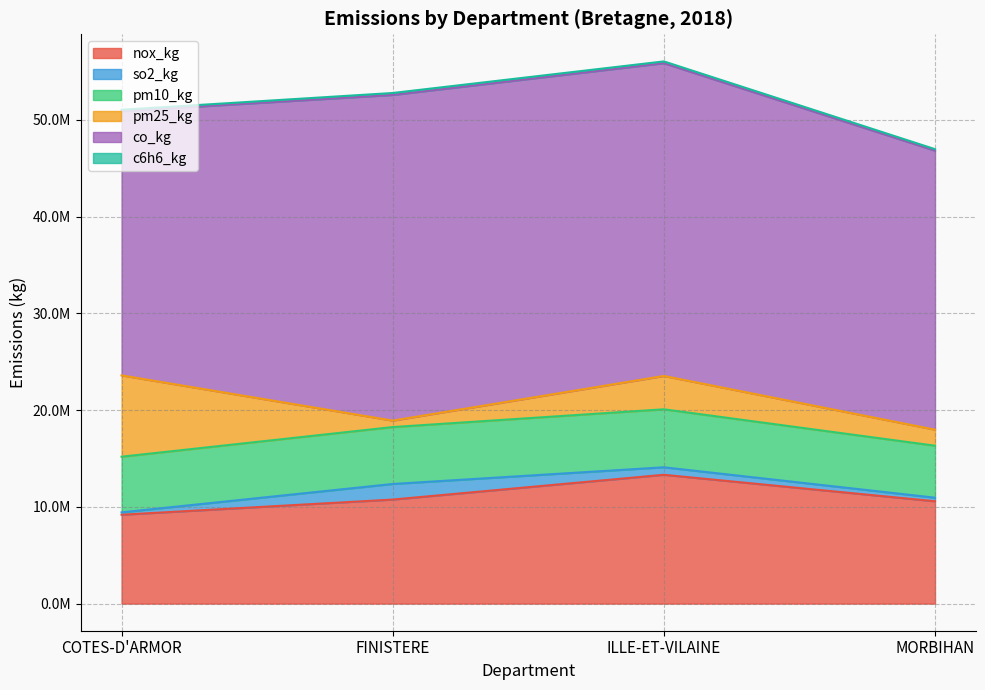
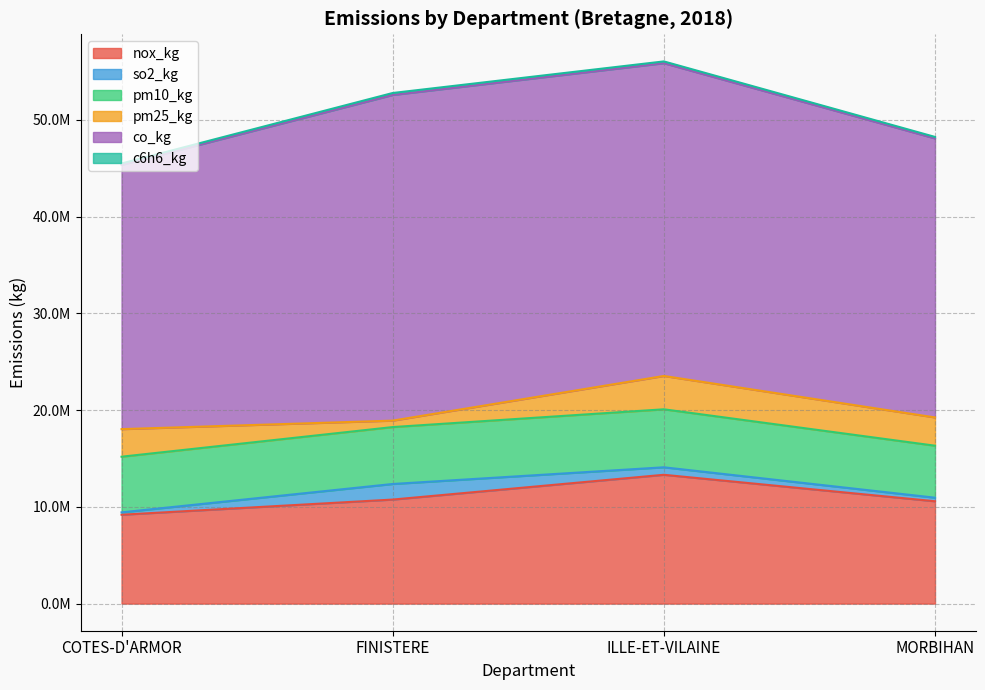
pm25_kg, COTES-D'ARMOR: 8000000 -> 3000000
pm25_kg, MORBIHAN: 2000000 -> 3000000
